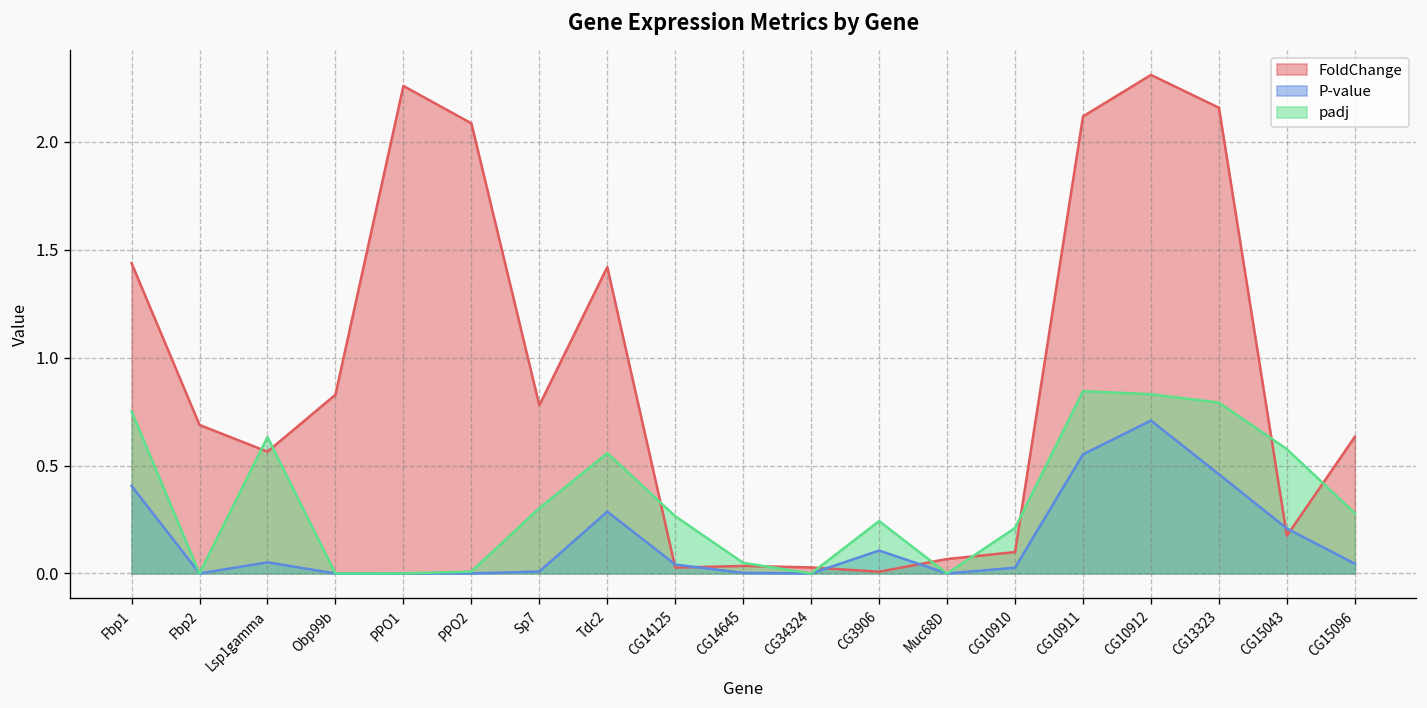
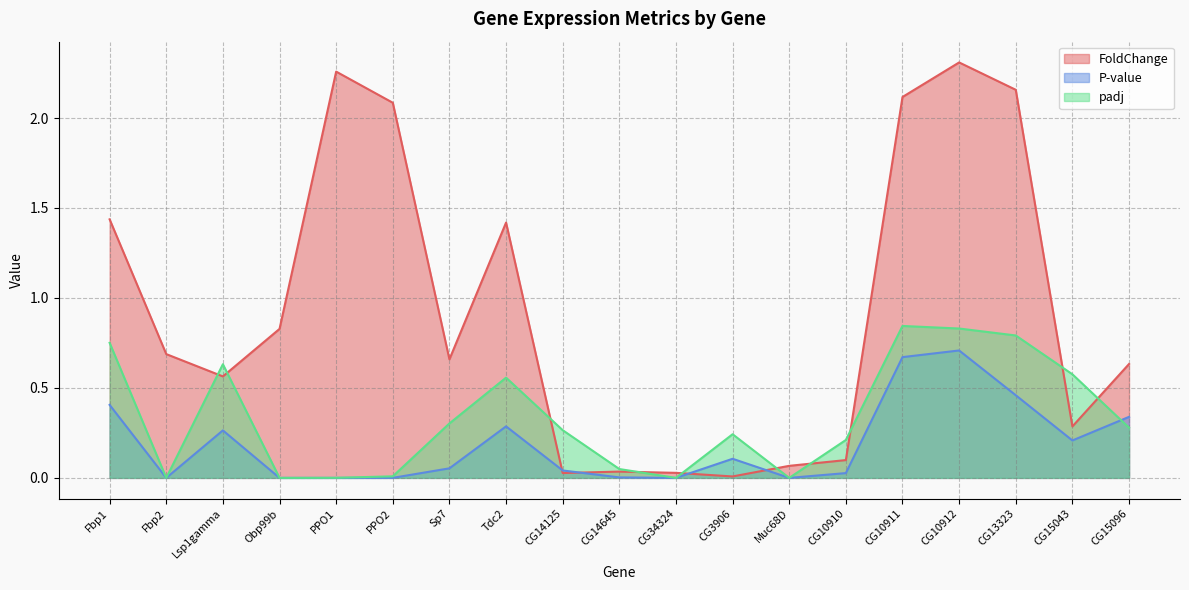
P-value, Lsp1gamma: 0.05 -> 0.26
FoldChange, Sp7: 0.78 -> 0.66
P-value, Sp7: 0.01 -> 0.05
P-value, CG10911: 0.55 -> 0.67
FoldChange, CG15043: 0.18 -> 0.29
P-value, CG15096: 0.05 -> 0.34
